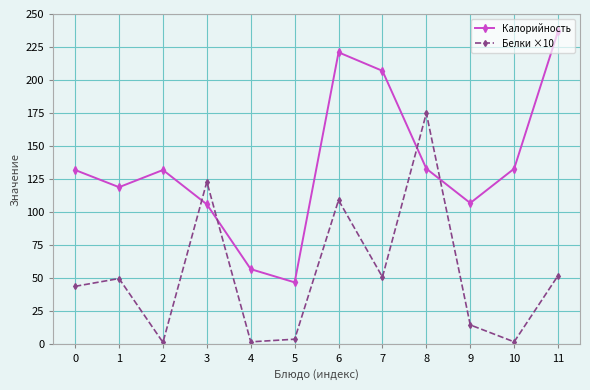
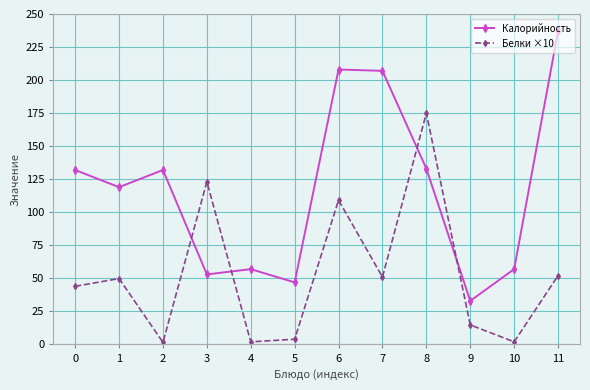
Калорийность, 3: 106 -> 53
Калорийность, 6: 221 -> 208
Калорийность, 9: 107 -> 33
Калорийность, 10: 133 -> 57
